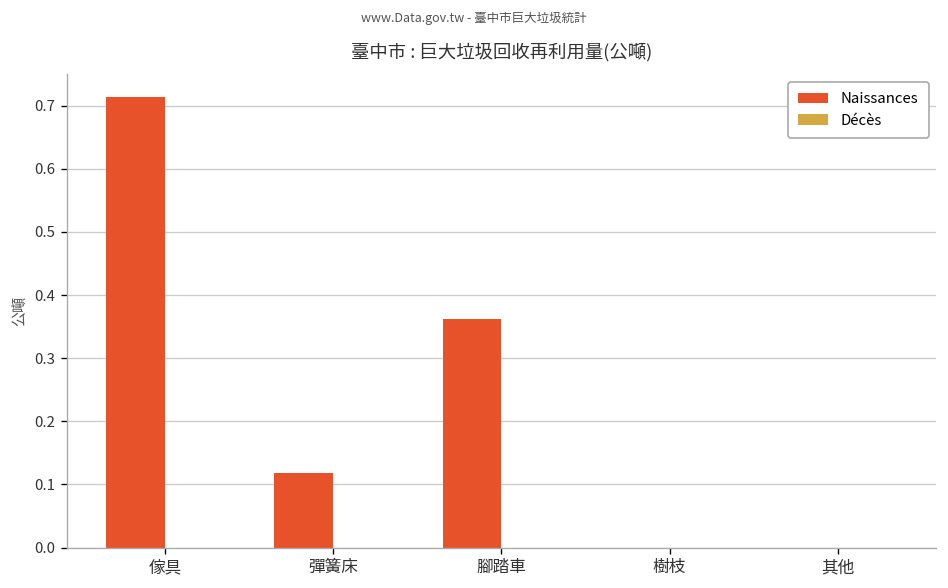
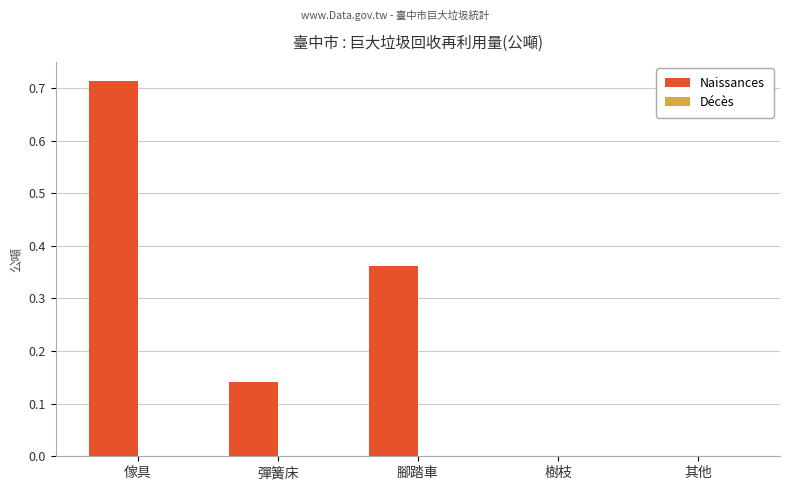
Naissances, 彈簧床: 0.12 -> 0.14
